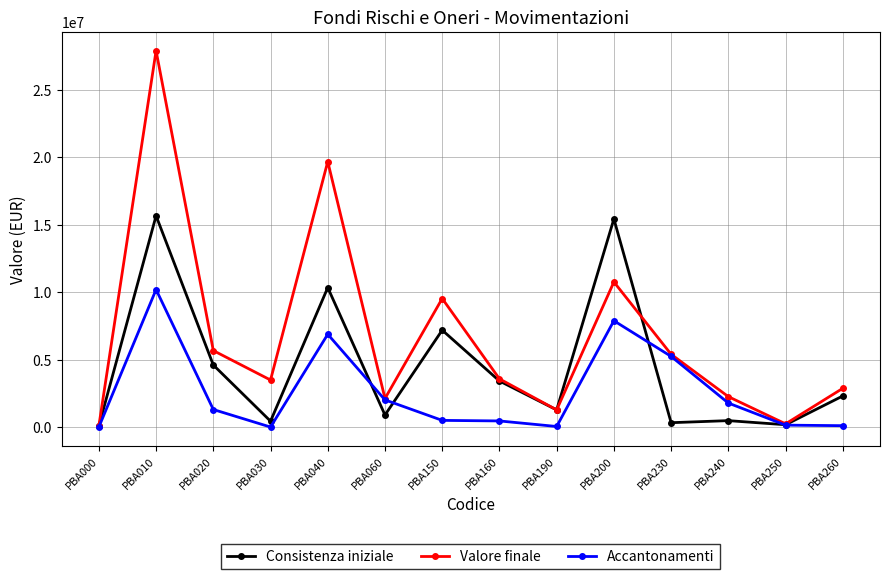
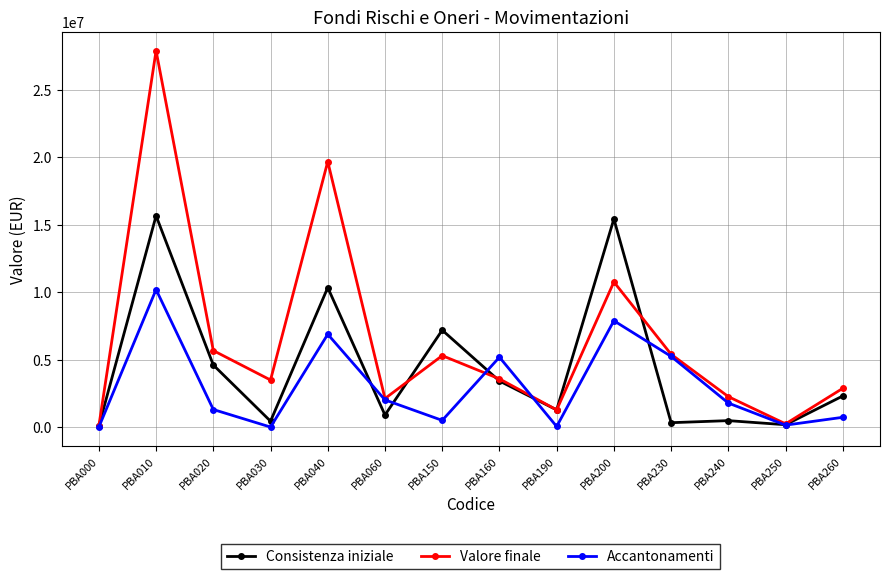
Valore finale, PBA150: 9500000 -> 5300000
Accantonamenti, PBA160: 500000 -> 5200000
Accantonamenti, PBA260: 100000 -> 700000
